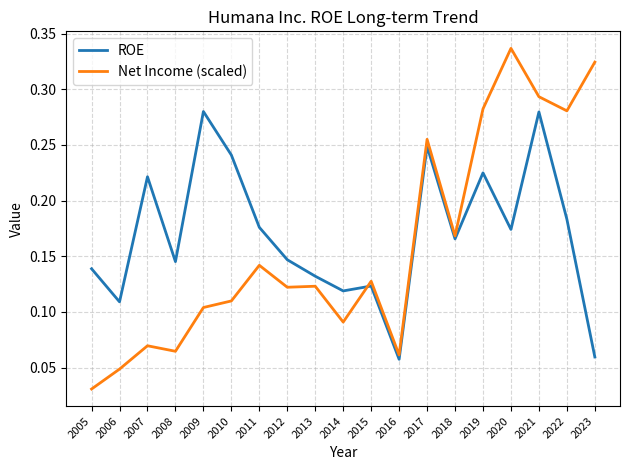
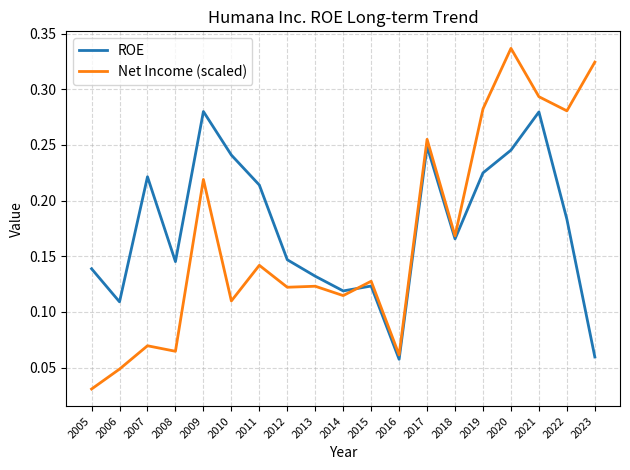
Net Income (scaled), 2009: 0.104 -> 0.219
ROE, 2011: 0.176 -> 0.214
Net Income (scaled), 2014: 0.091 -> 0.115
ROE, 2020: 0.174 -> 0.245
